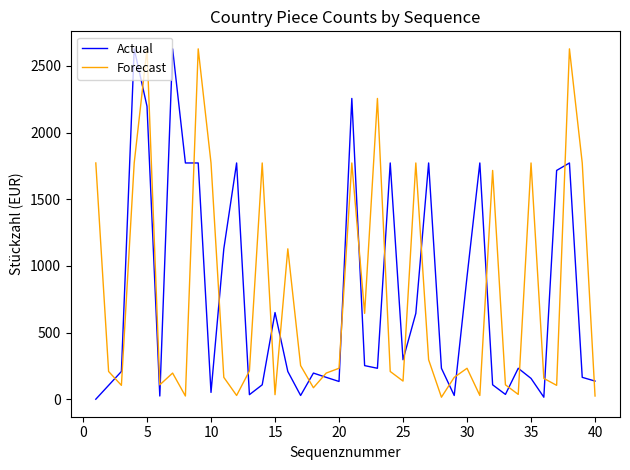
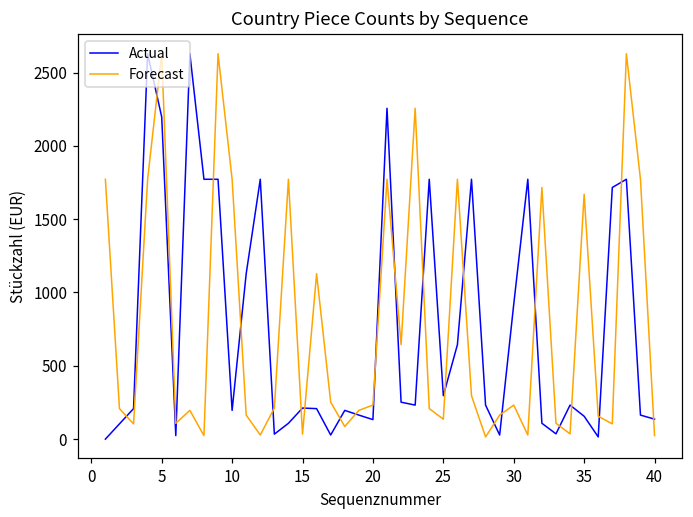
Actual, 10: 50 -> 200
Actual, 15: 650 -> 210
Forecast, 35: 1770 -> 1670
